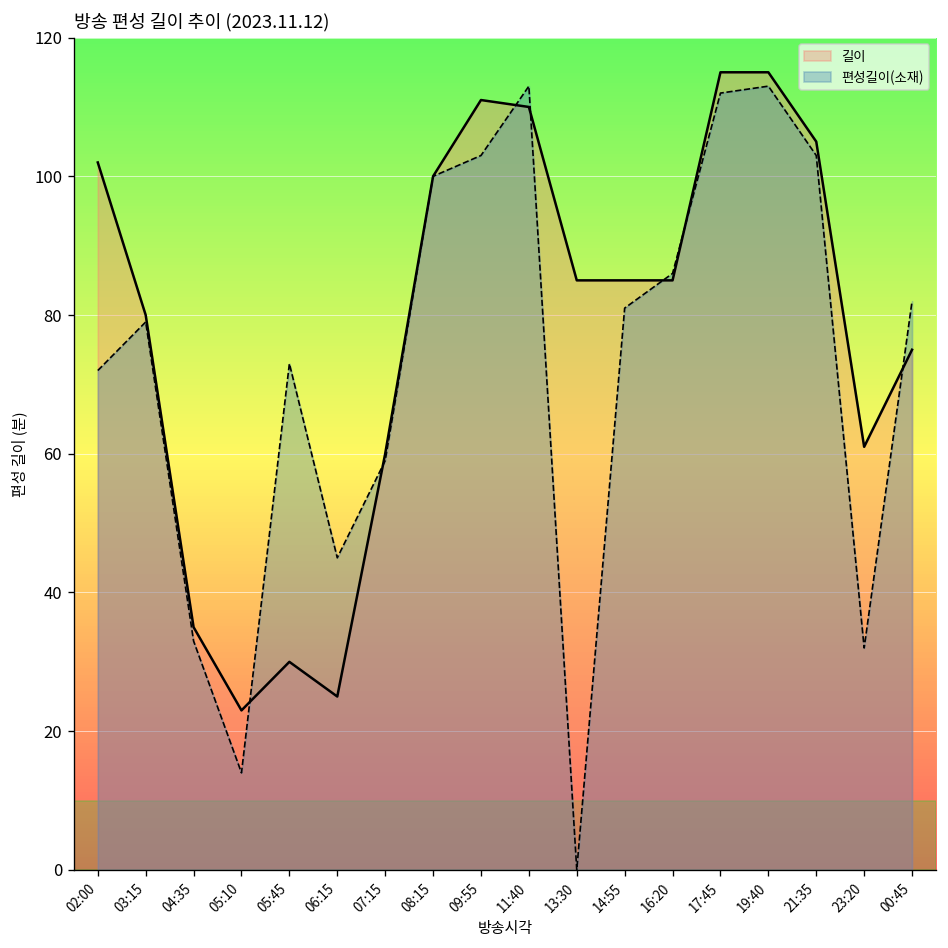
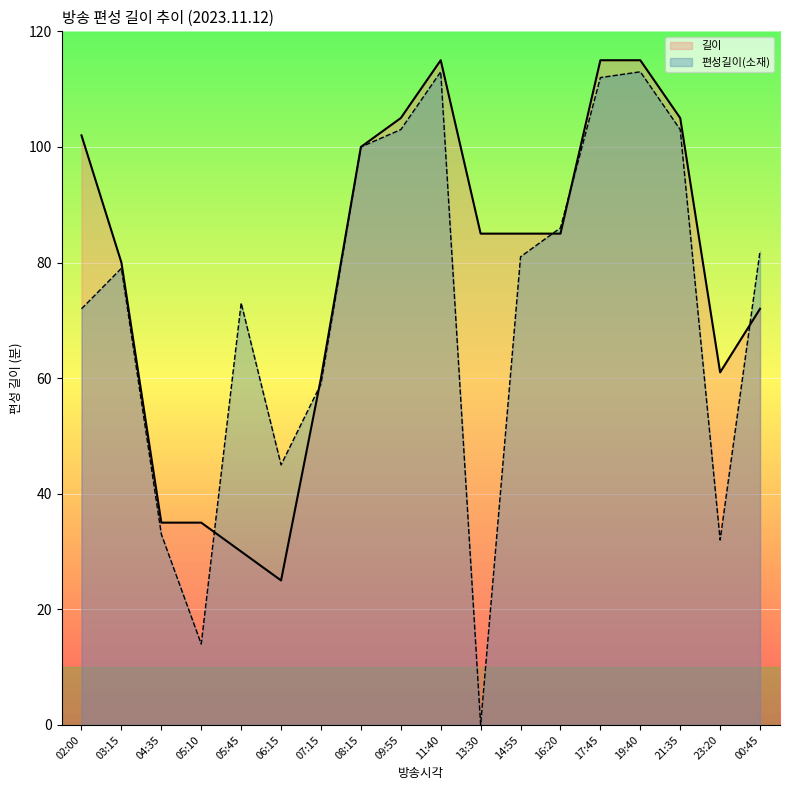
길이, 05:10: 23 -> 35
길이, 09:55: 111 -> 105
길이, 11:40: 110 -> 115
길이, 00:45: 75 -> 72
